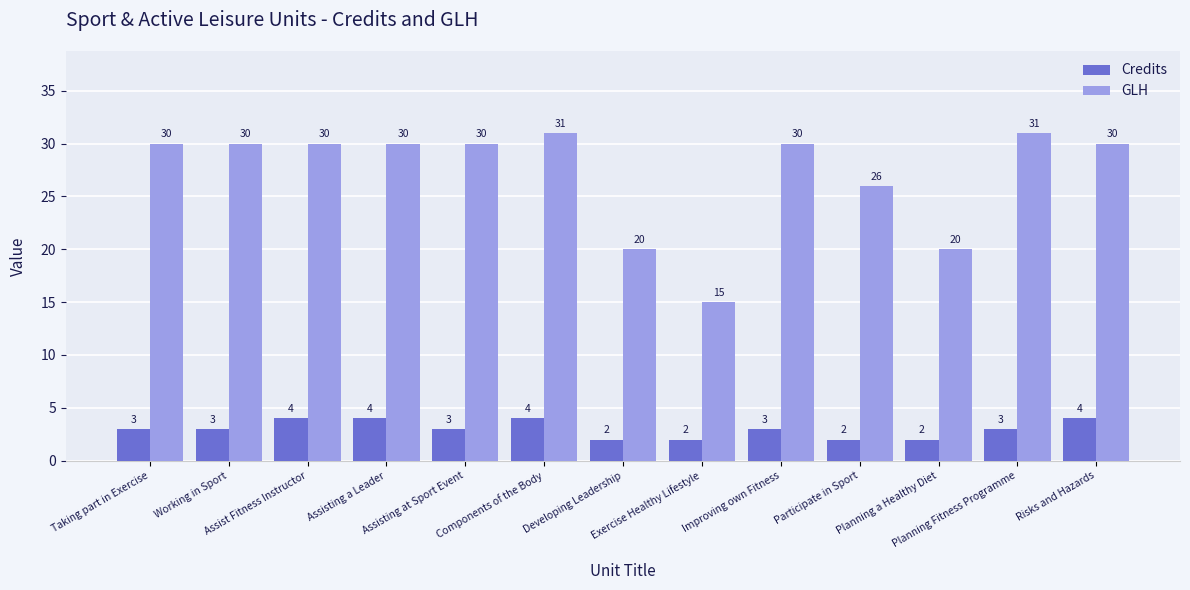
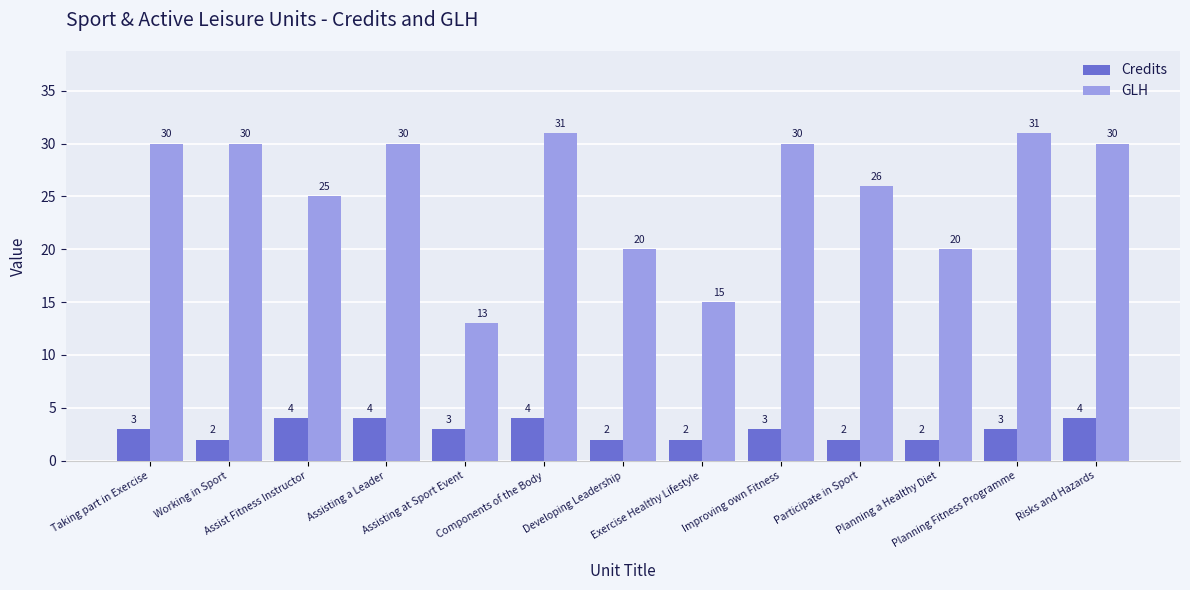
Credits, Working in Sport: 3 -> 2
GLH, Assist Fitness Instructor: 30 -> 25
GLH, Assisting at Sport Event: 30 -> 13
